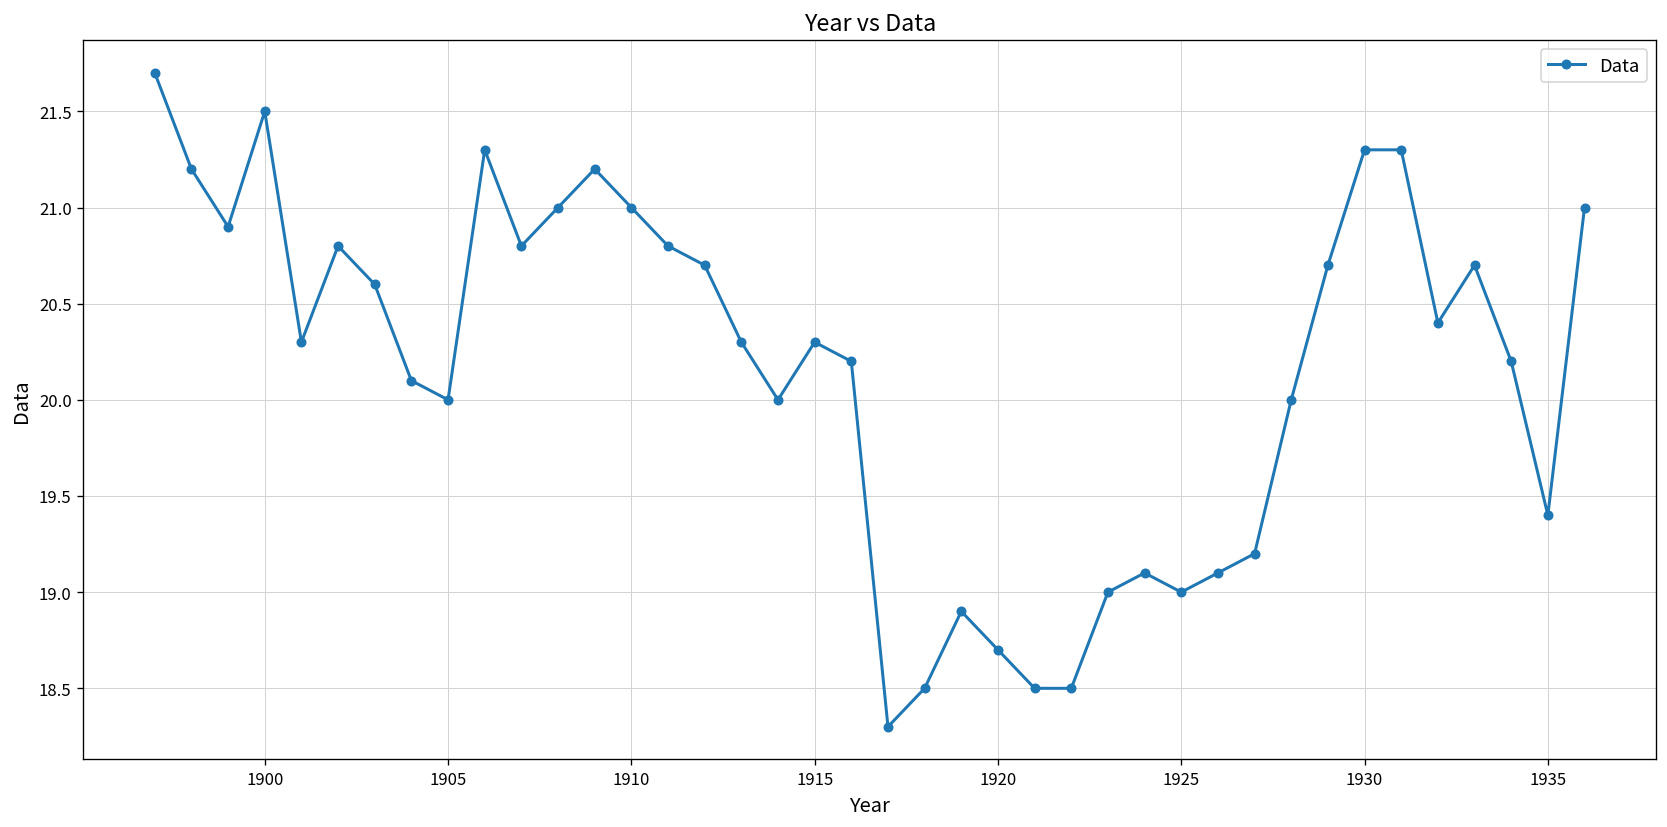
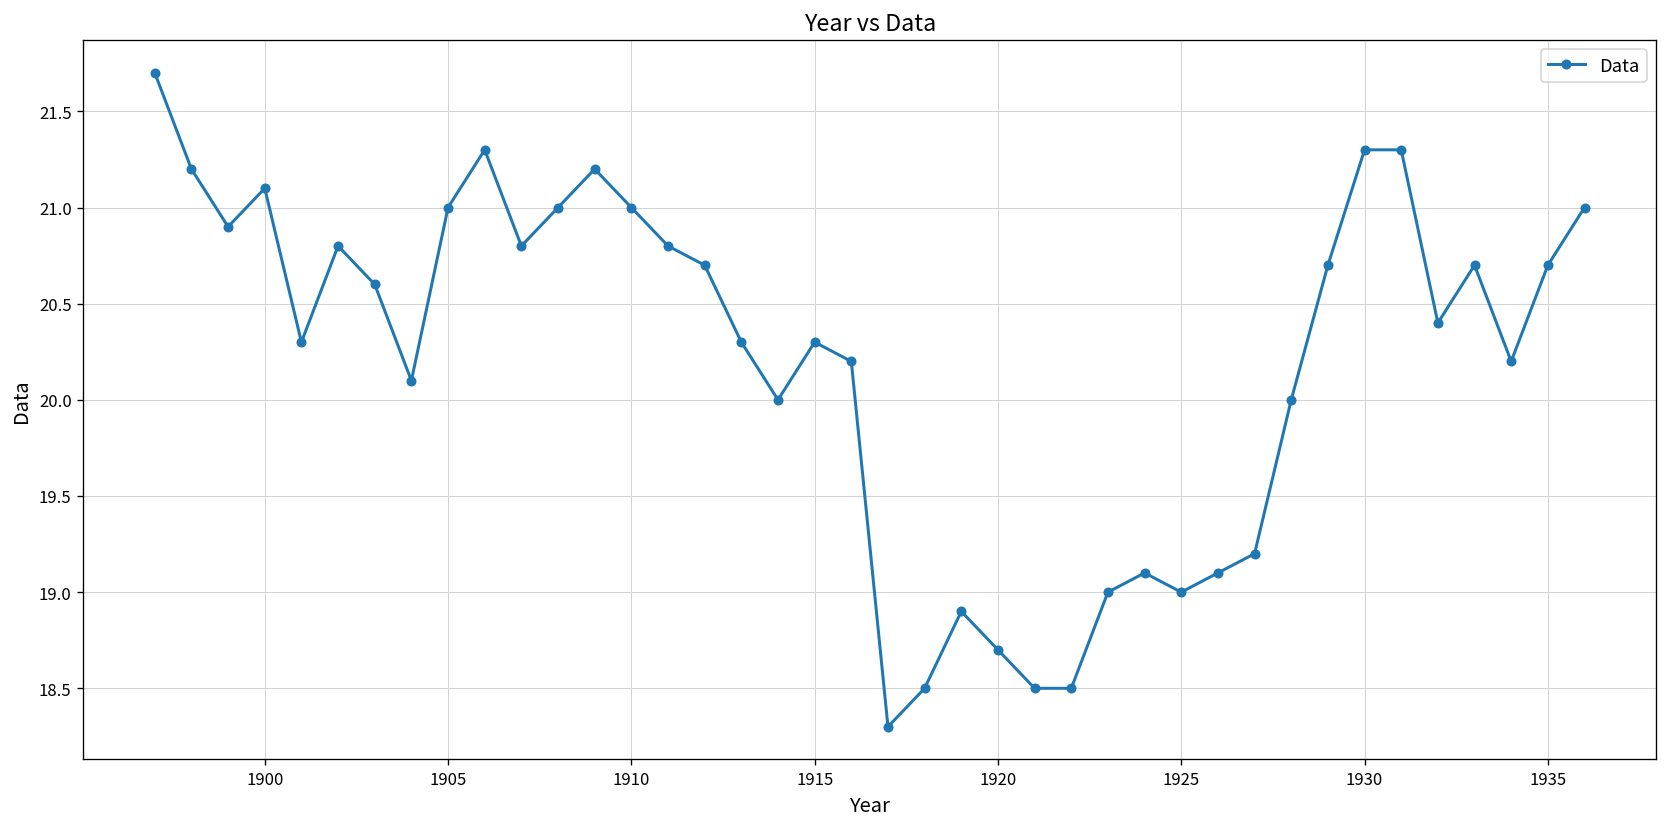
1900: 21.5 -> 21.1
1905: 20 -> 21
1935: 19.4 -> 20.7
